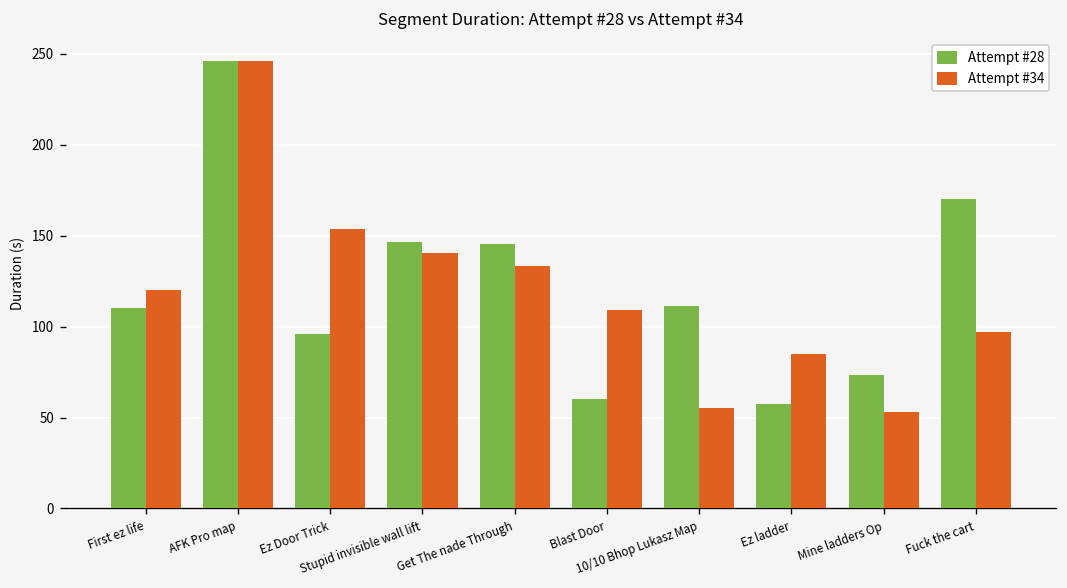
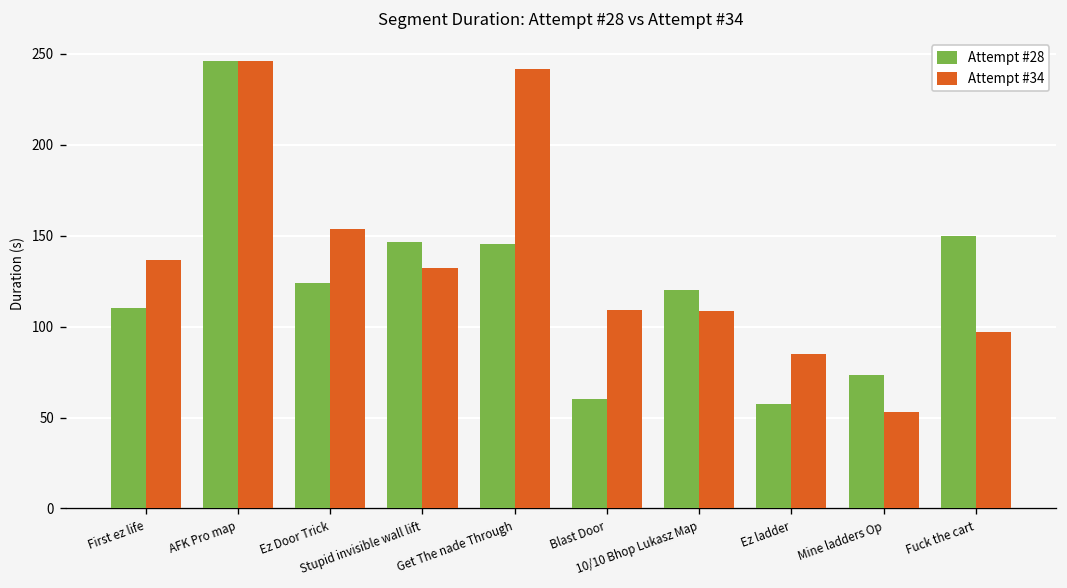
Attempt #34, First ez life: 120 -> 137
Attempt #28, Ez Door Trick: 96 -> 124
Attempt #34, Stupid invisible wall lift: 140 -> 132
Attempt #34, Get The nade Through: 133 -> 241
Attempt #28, 10/10 Bhop Lukasz Map: 111 -> 120
Attempt #34, 10/10 Bhop Lukasz Map: 55 -> 109
Attempt #28, Fuck the cart: 170 -> 150
